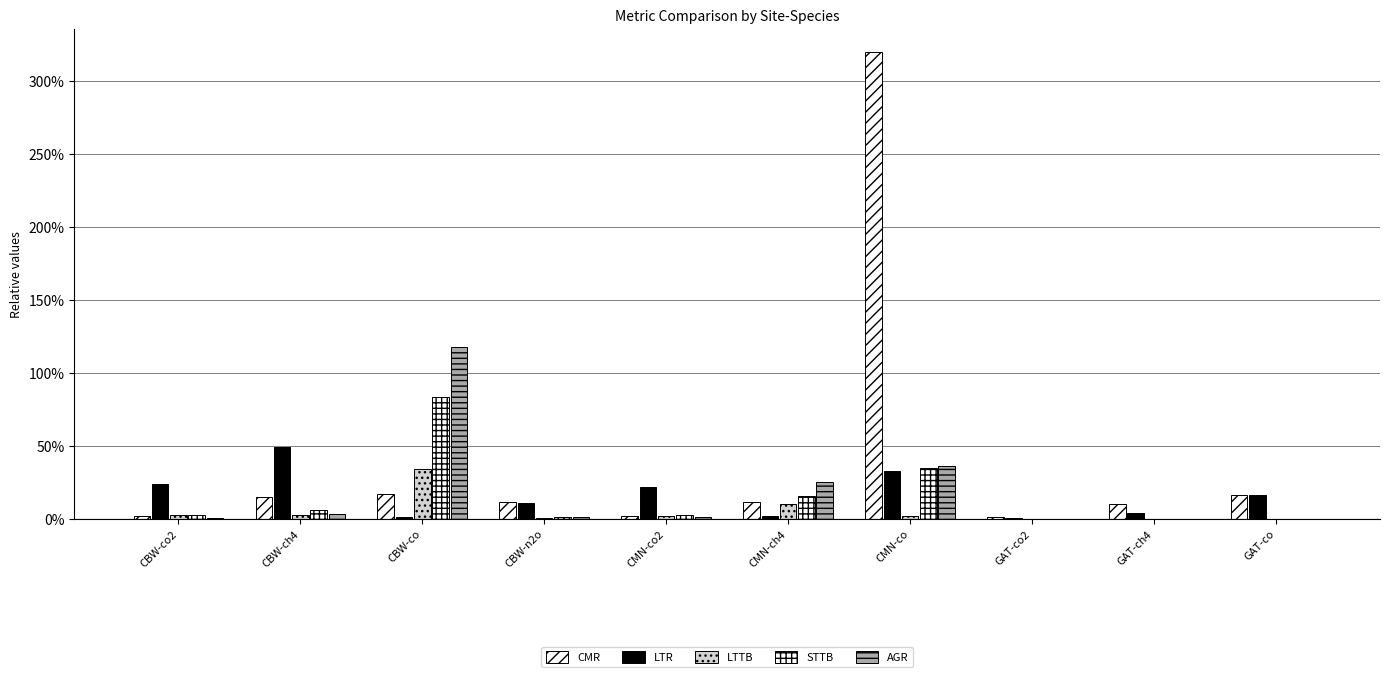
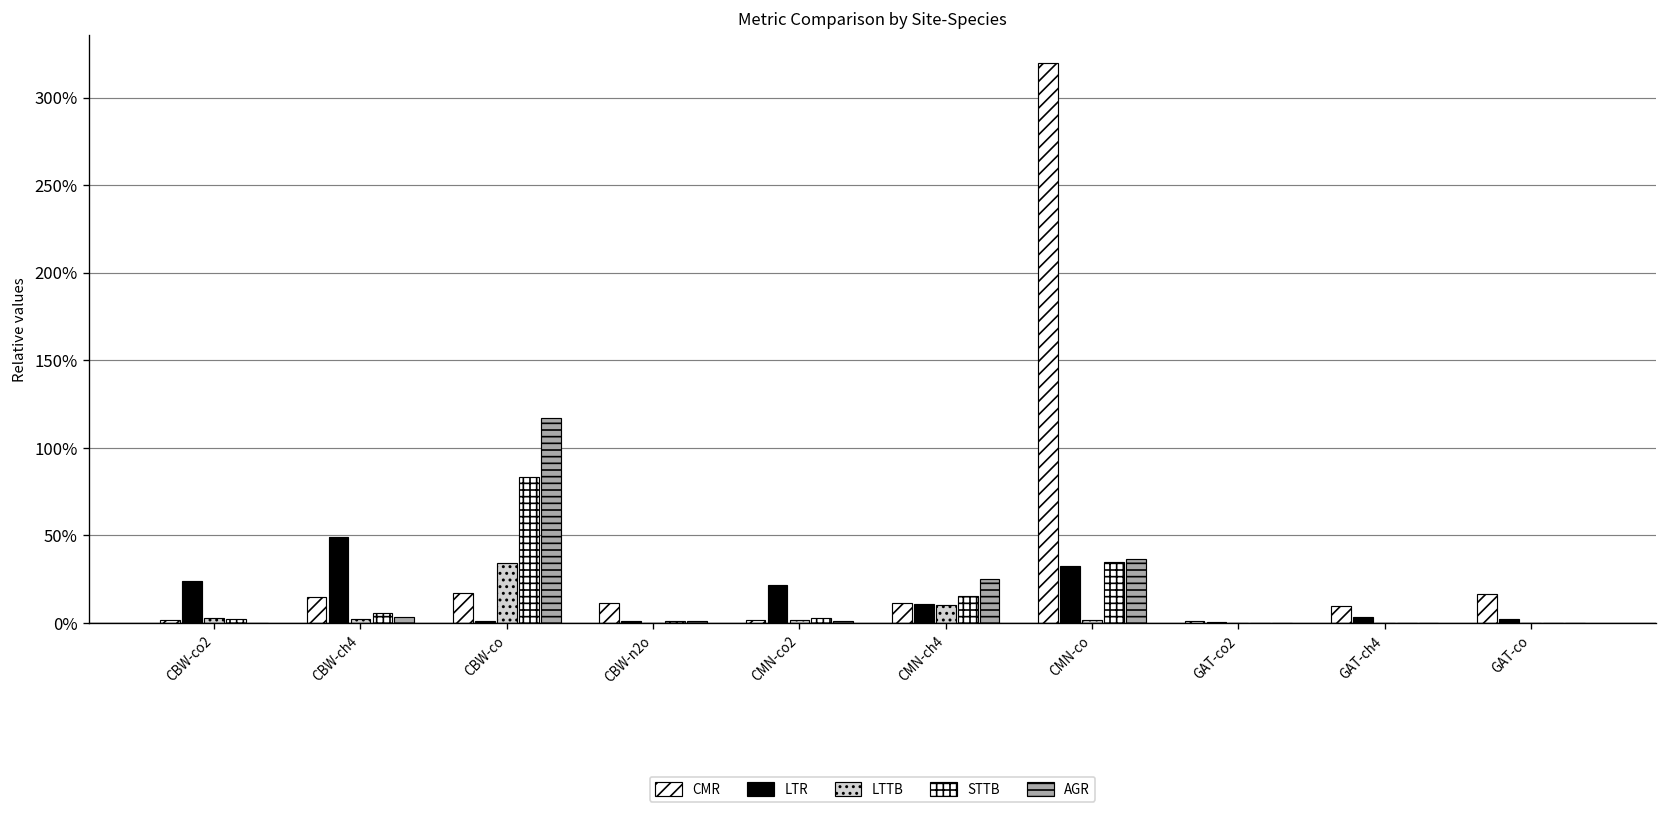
LTR, CBW-n2o: 10% -> 1%
LTR, CMN-ch4: 2% -> 11%
LTR, GAT-co: 16% -> 2%
